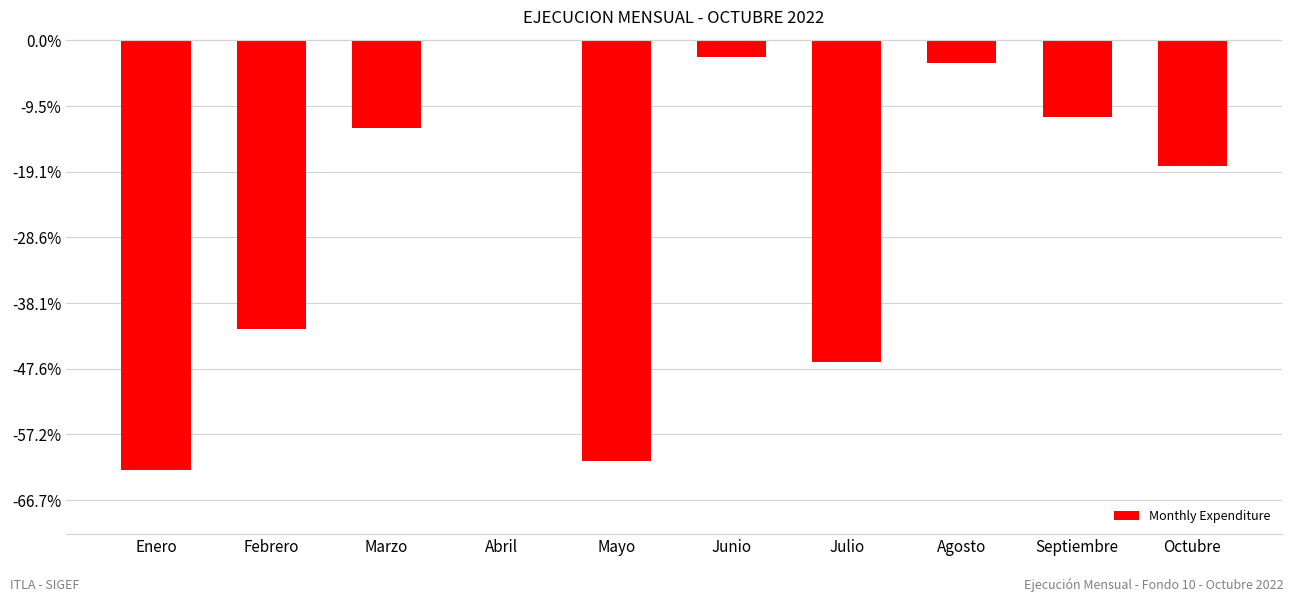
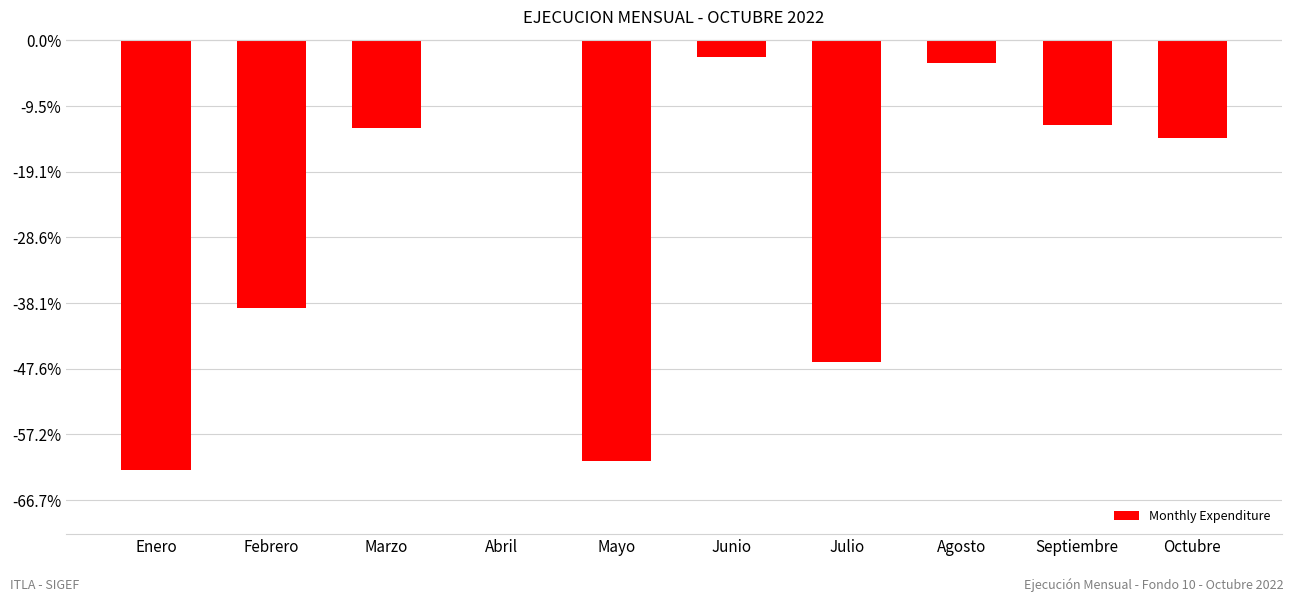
Febrero: -42% -> -39%
Septiembre: -11% -> -12%
Octubre: -18% -> -14%
